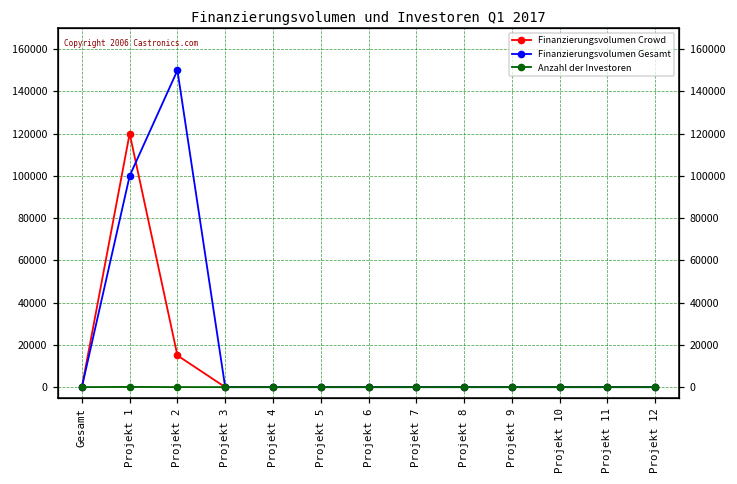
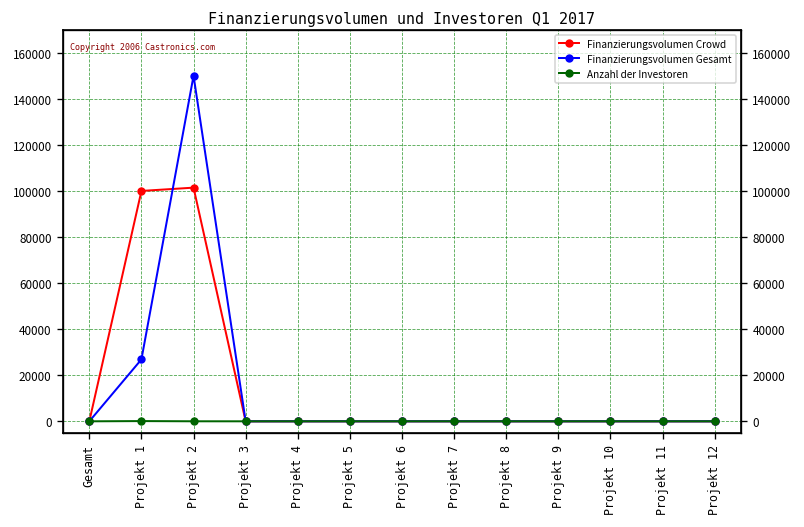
Finanzierungsvolumen Crowd, Projekt 1: 120000 -> 100000
Finanzierungsvolumen Gesamt, Projekt 1: 100000 -> 27000
Finanzierungsvolumen Crowd, Projekt 2: 15000 -> 101000
